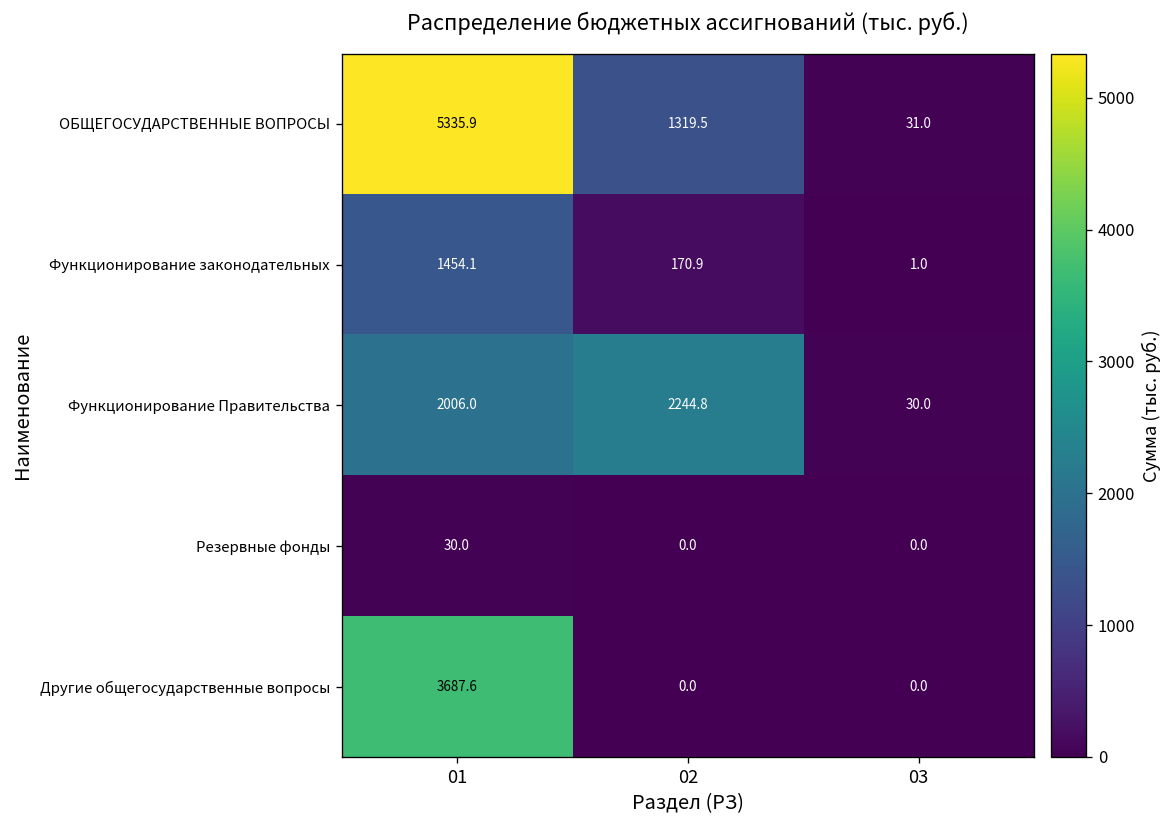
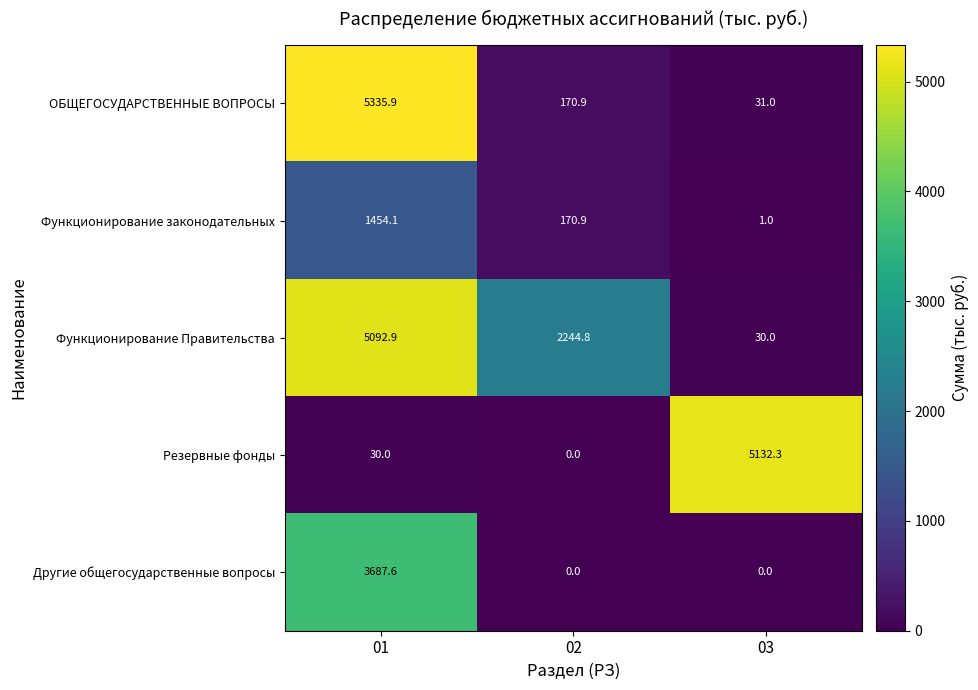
ОБЩЕГОСУДАРСТВЕННЫЕ ВОПРОСЫ, 02: 1319.5 -> 170.9
Функционирование Правительства, 01: 2006.0 -> 5092.9
Резервные фонды, 03: 0.0 -> 5132.3
